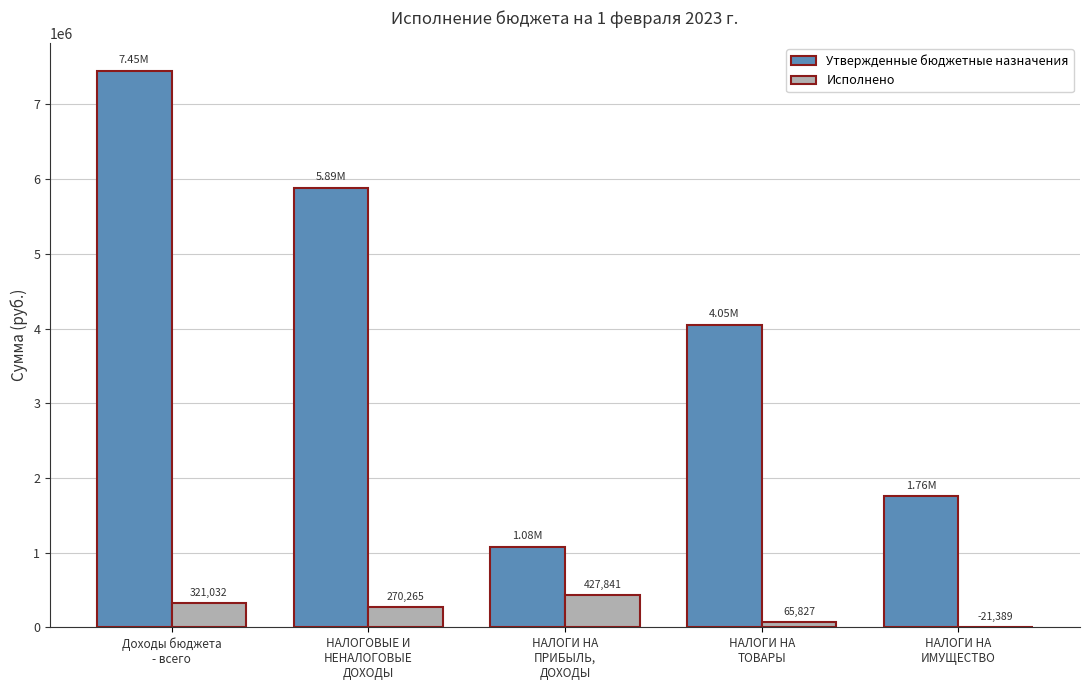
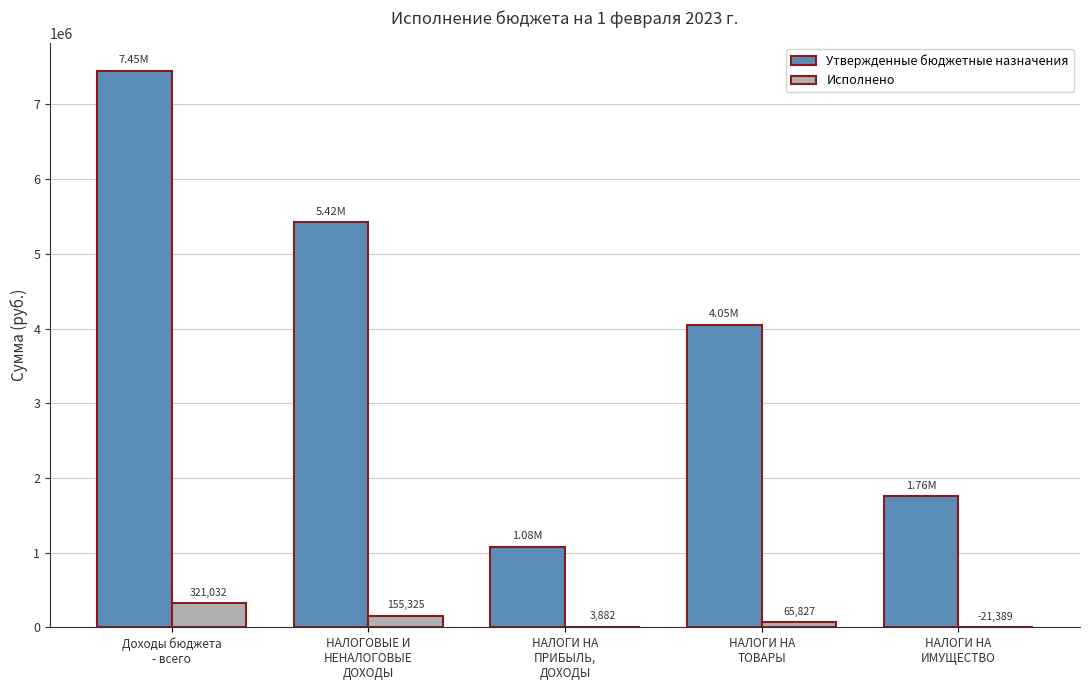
Утвержденные бюджетные назначения, НАЛОГОВЫЕ И НЕНАЛОГОВЫЕ ДОХОДЫ: 5.89M -> 5.42M
Исполнено, НАЛОГОВЫЕ И НЕНАЛОГОВЫЕ ДОХОДЫ: 270,265 -> 155,325
Исполнено, НАЛОГИ НА ПРИБЫЛЬ, ДОХОДЫ: 427,841 -> 3,882
